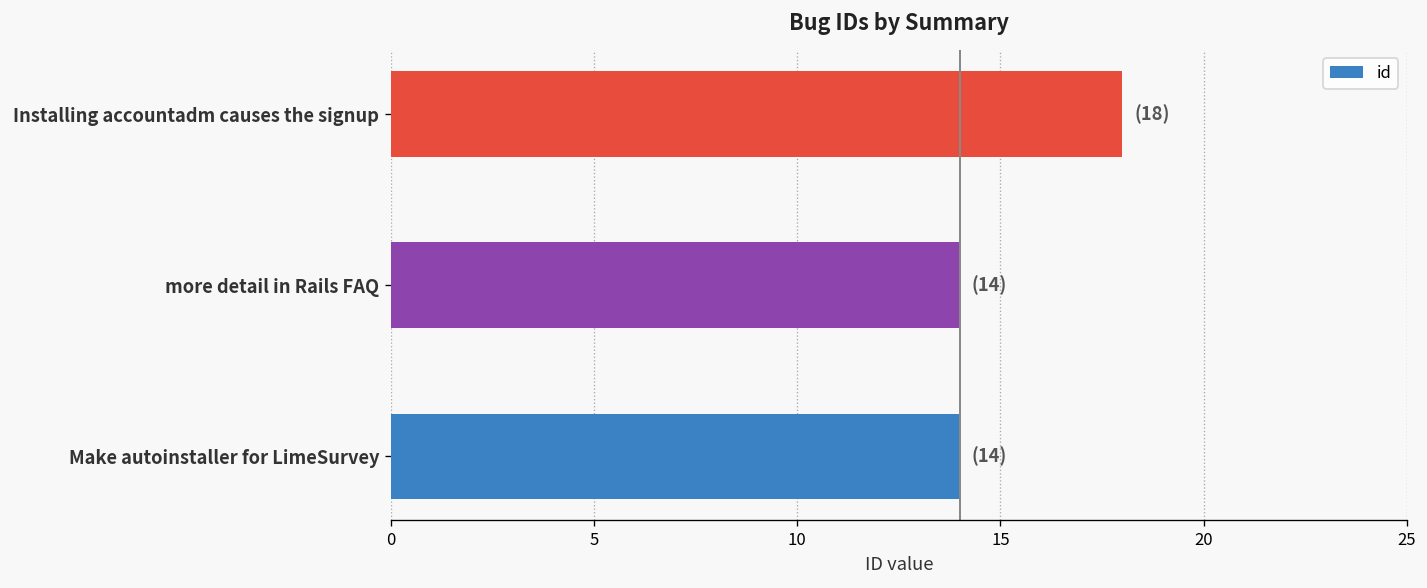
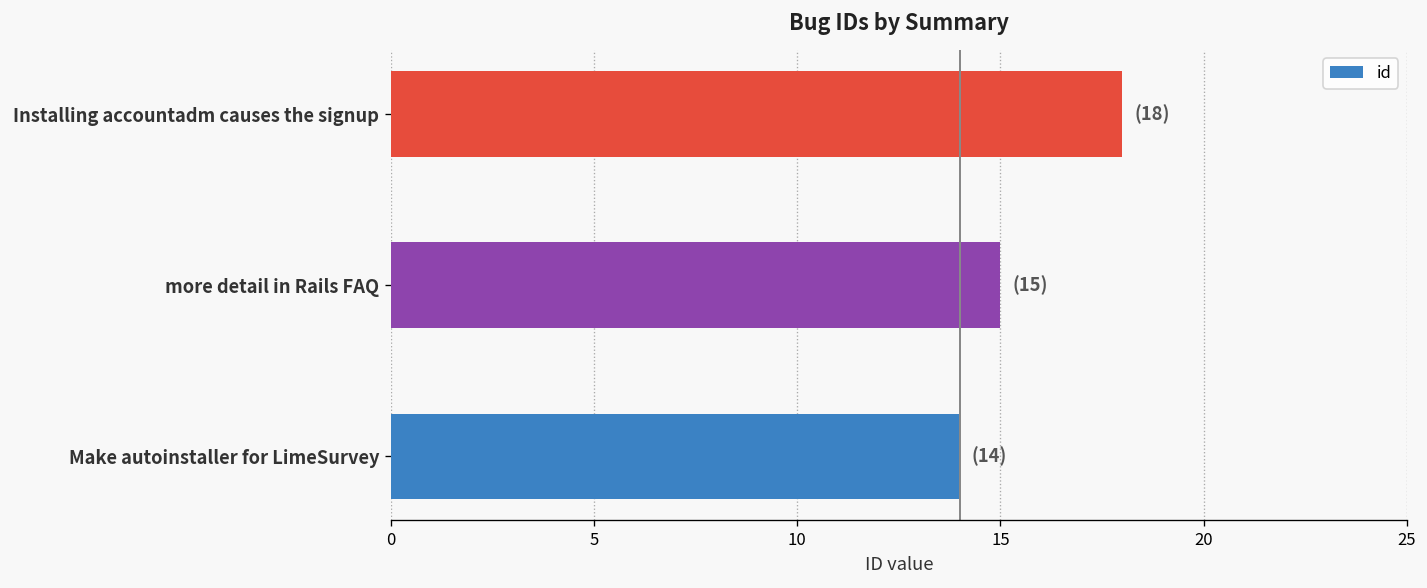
more detail in Rails FAQ: (14) -> (15)
